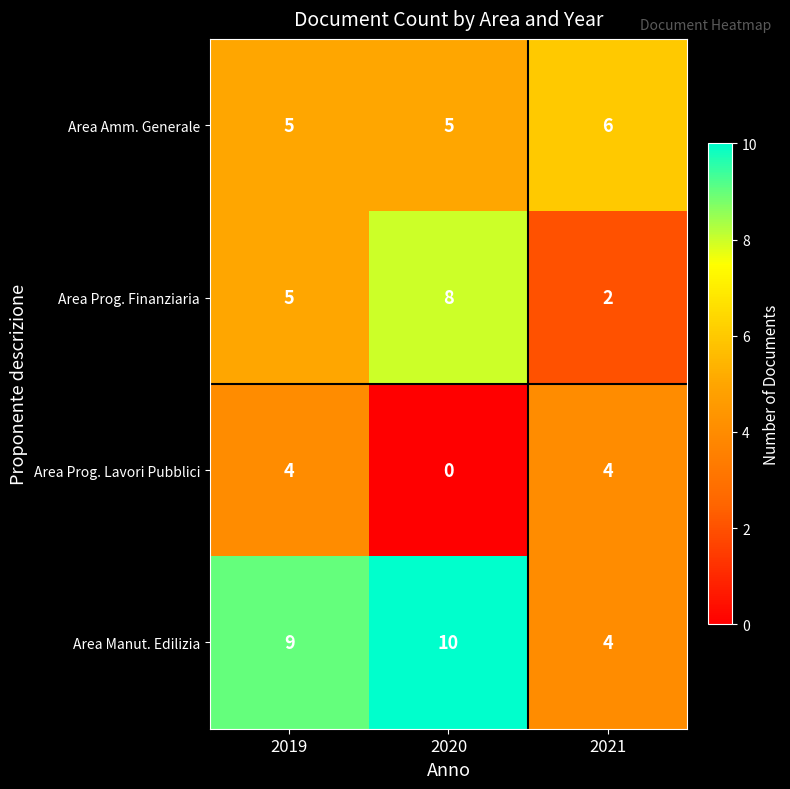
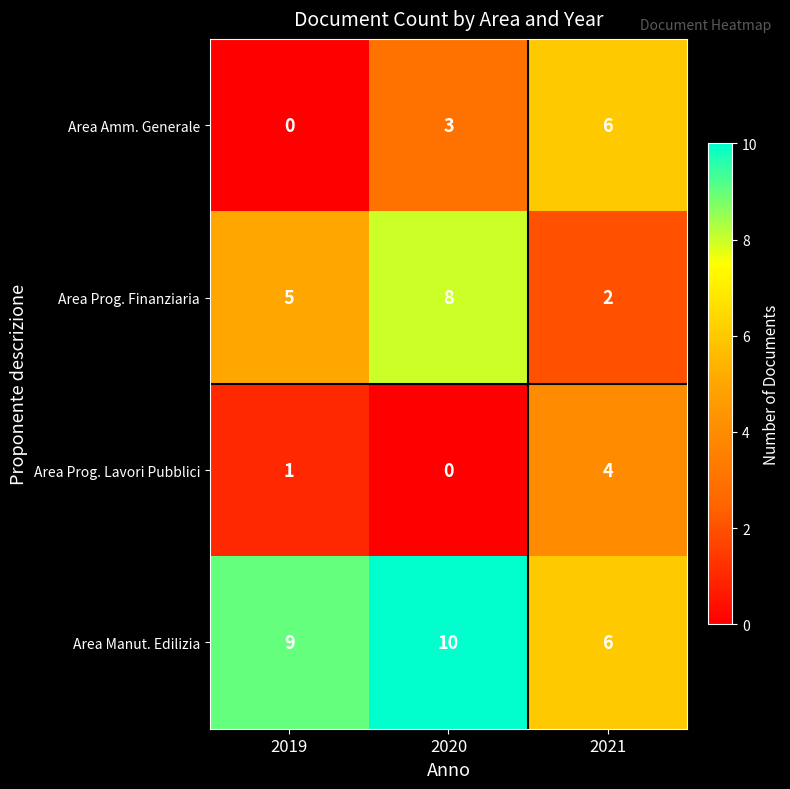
Area Amm. Generale, 2019: 5 -> 0
Area Amm. Generale, 2020: 5 -> 3
Area Prog. Lavori Pubblici, 2019: 4 -> 1
Area Manut. Edilizia, 2021: 4 -> 6
